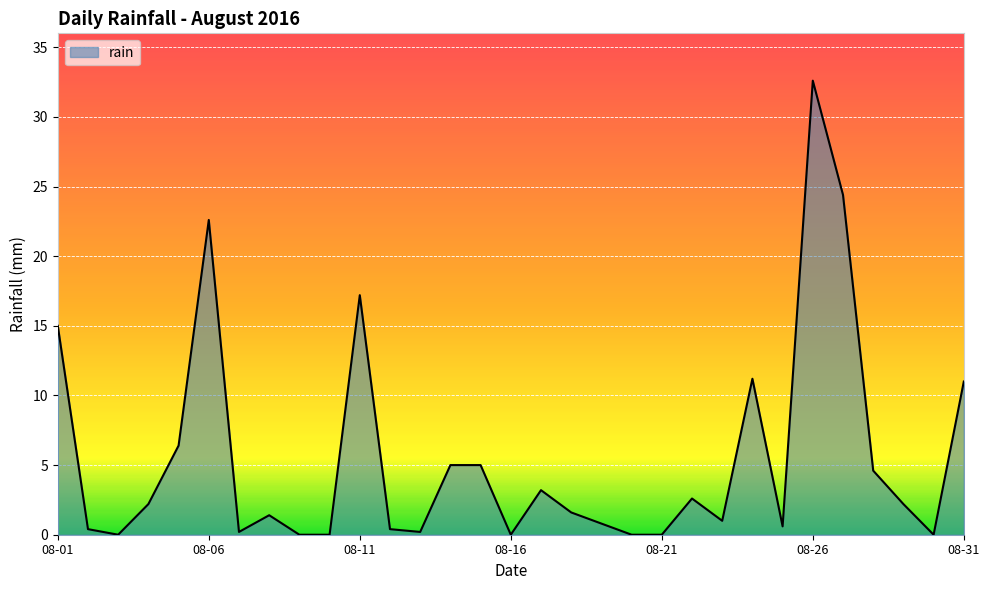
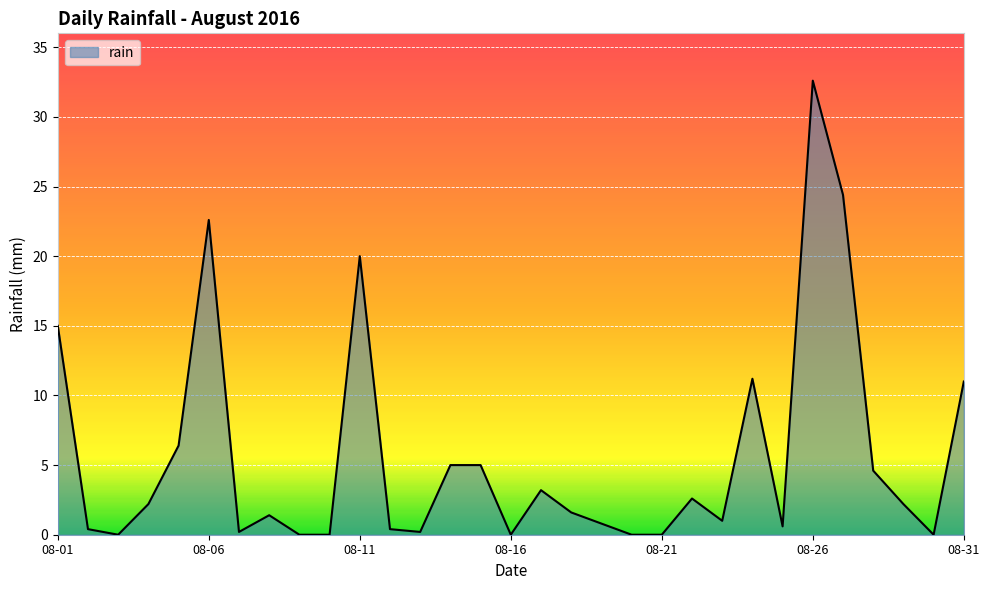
08-11: 17.2 -> 20.0
